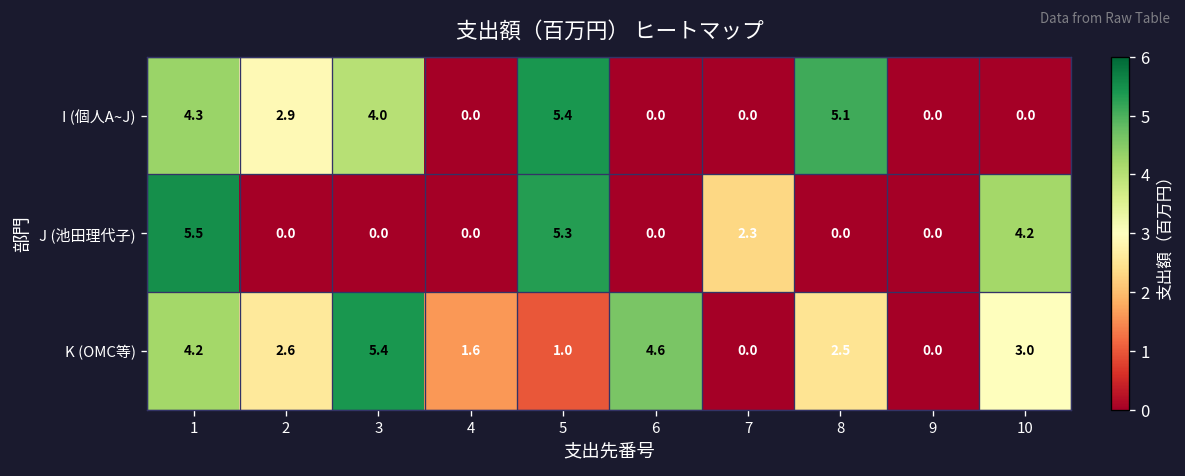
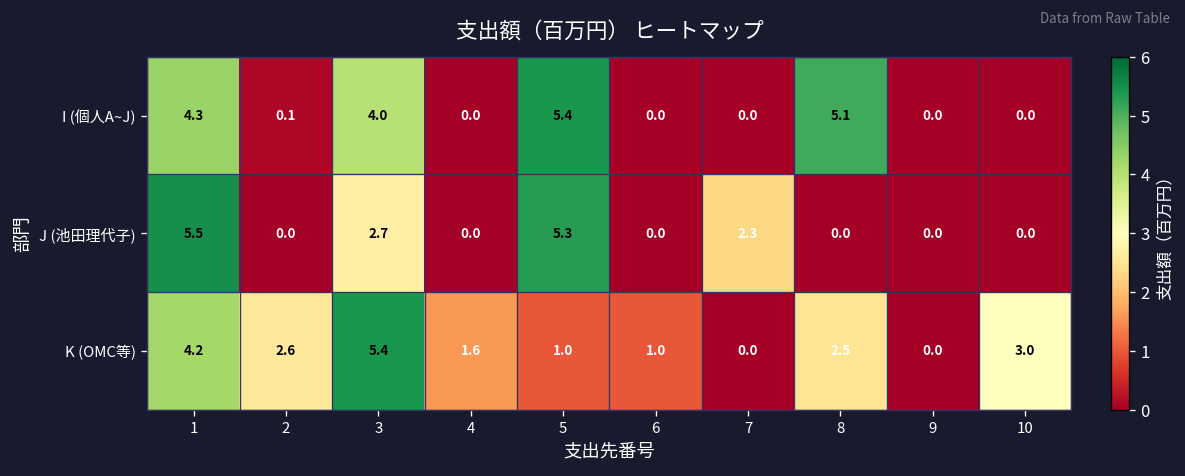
I (個人A~J), 2: 2.9 -> 0.1
J (池田理代子), 3: 0.0 -> 2.7
J (池田理代子), 10: 4.2 -> 0.0
K (OMC等), 6: 4.6 -> 1.0
